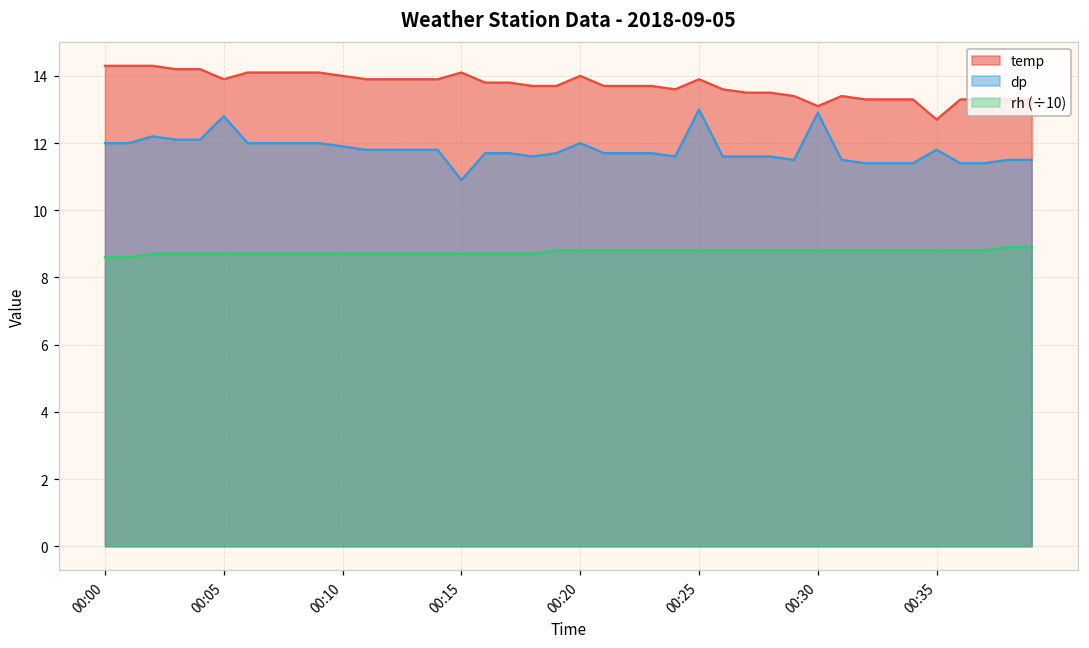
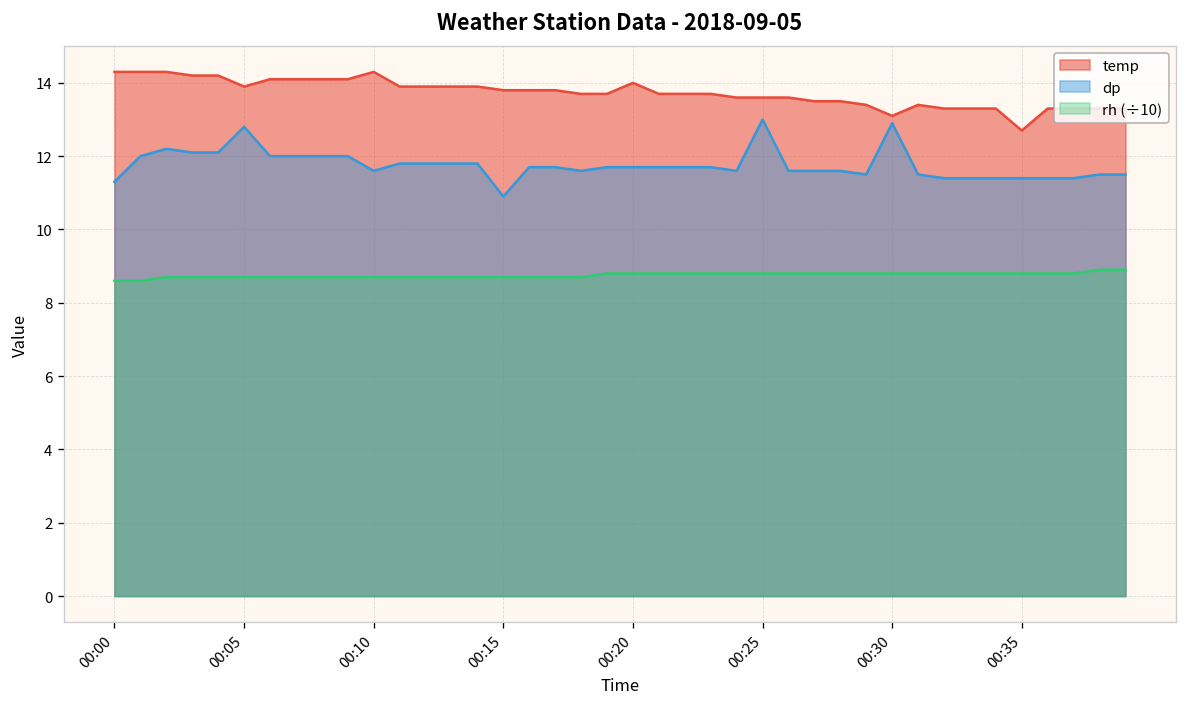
dp, 00:00: 12.0 -> 11.3
temp, 00:10: 14.0 -> 14.3
dp, 00:10: 11.9 -> 11.6
temp, 00:15: 14.1 -> 13.8
dp, 00:20: 12.0 -> 11.7
temp, 00:25: 13.9 -> 13.6
dp, 00:35: 11.8 -> 11.4
